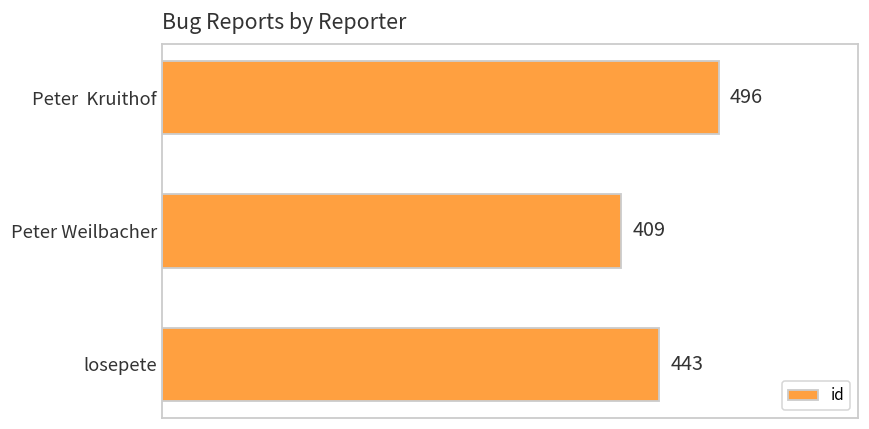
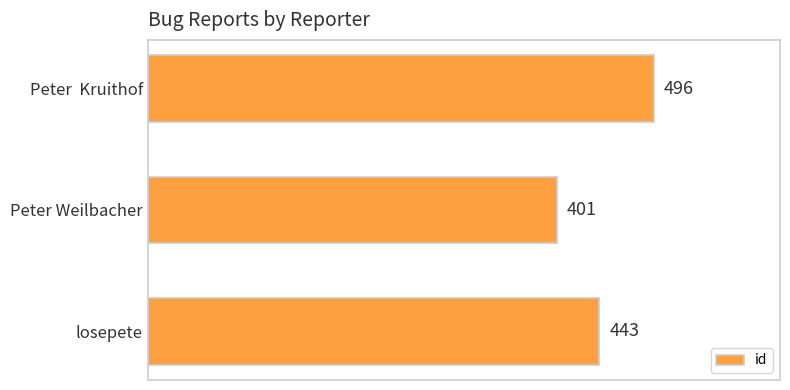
Peter Weilbacher: 409 -> 401
